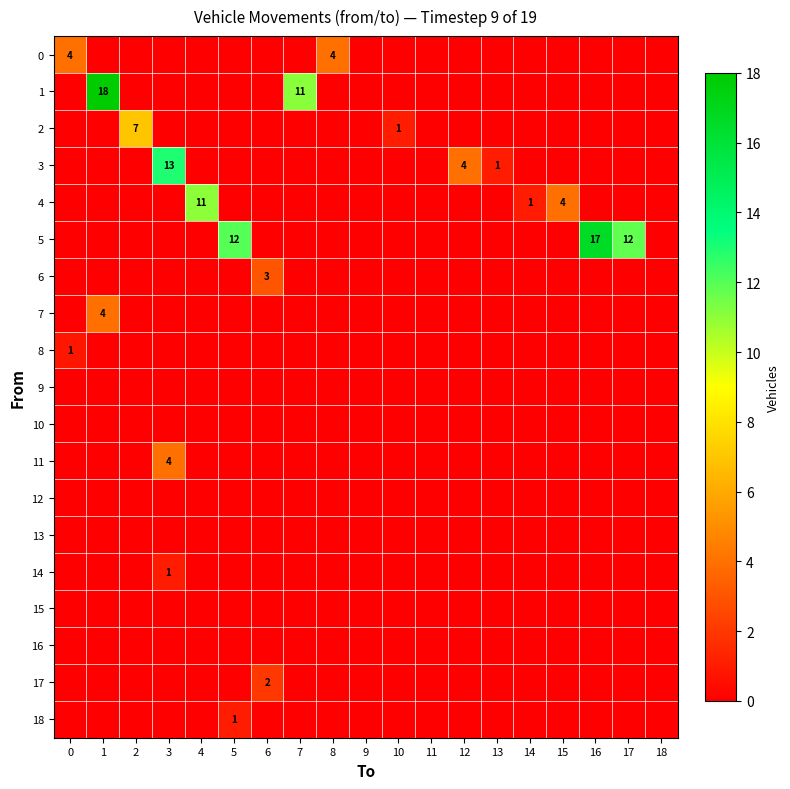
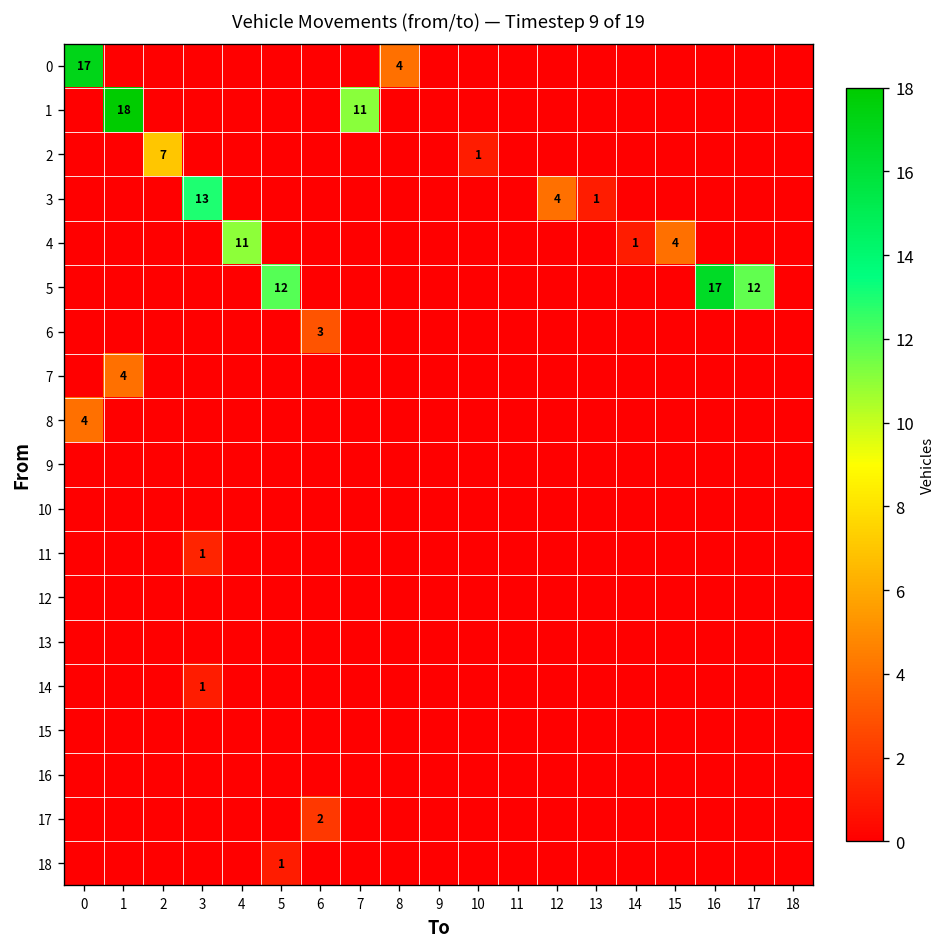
0, 0: 4 -> 17
8, 0: 1 -> 4
11, 3: 4 -> 1
